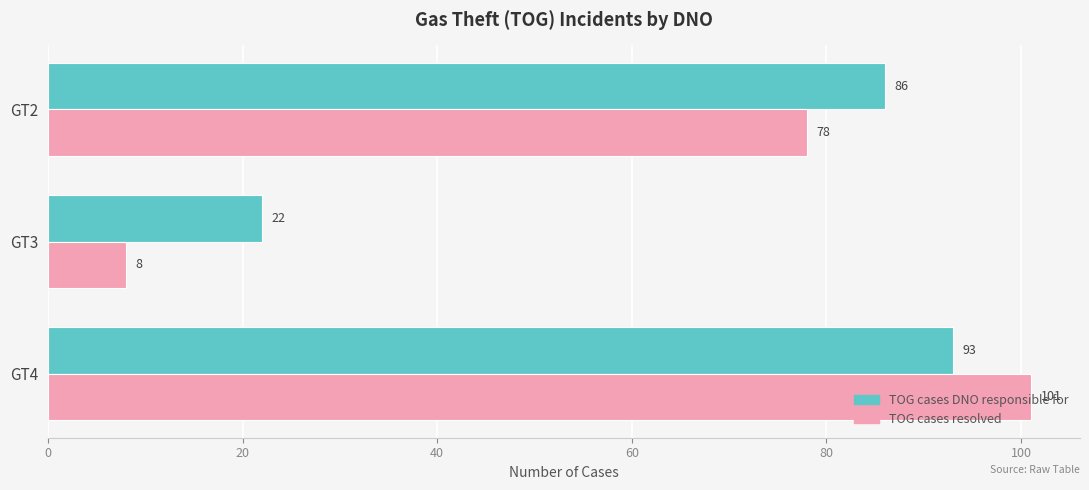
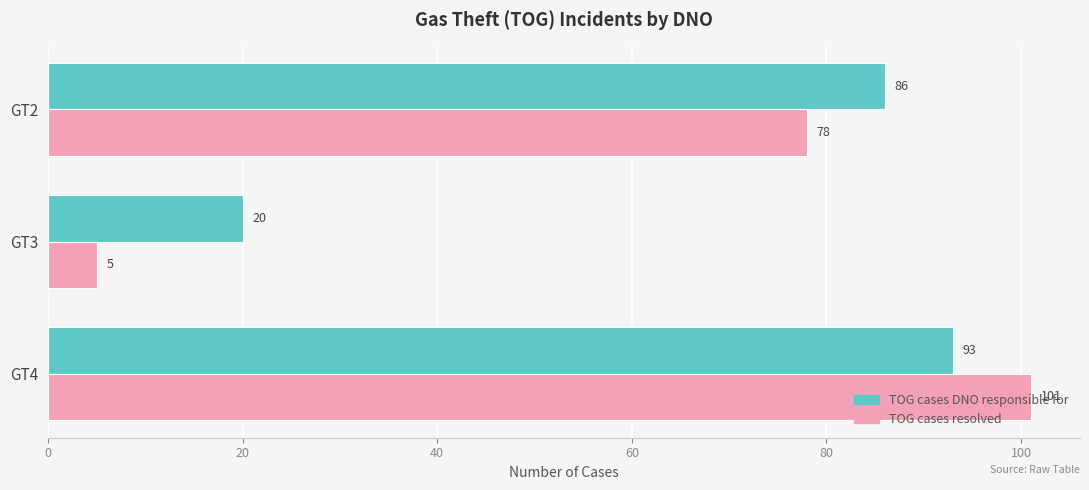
TOG cases DNO responsible for, GT3: 22 -> 20
TOG cases resolved, GT3: 8 -> 5
